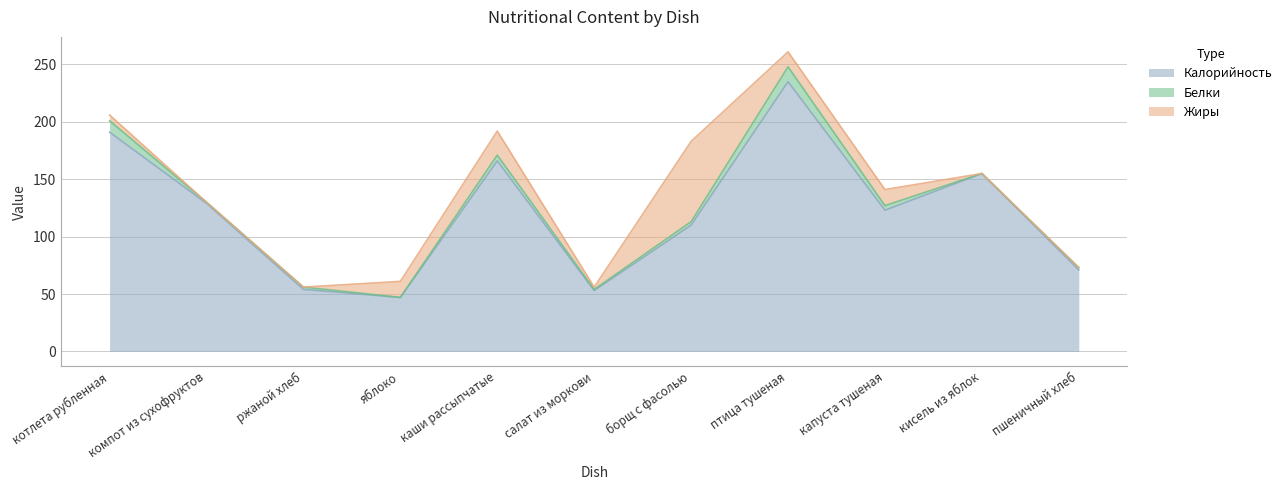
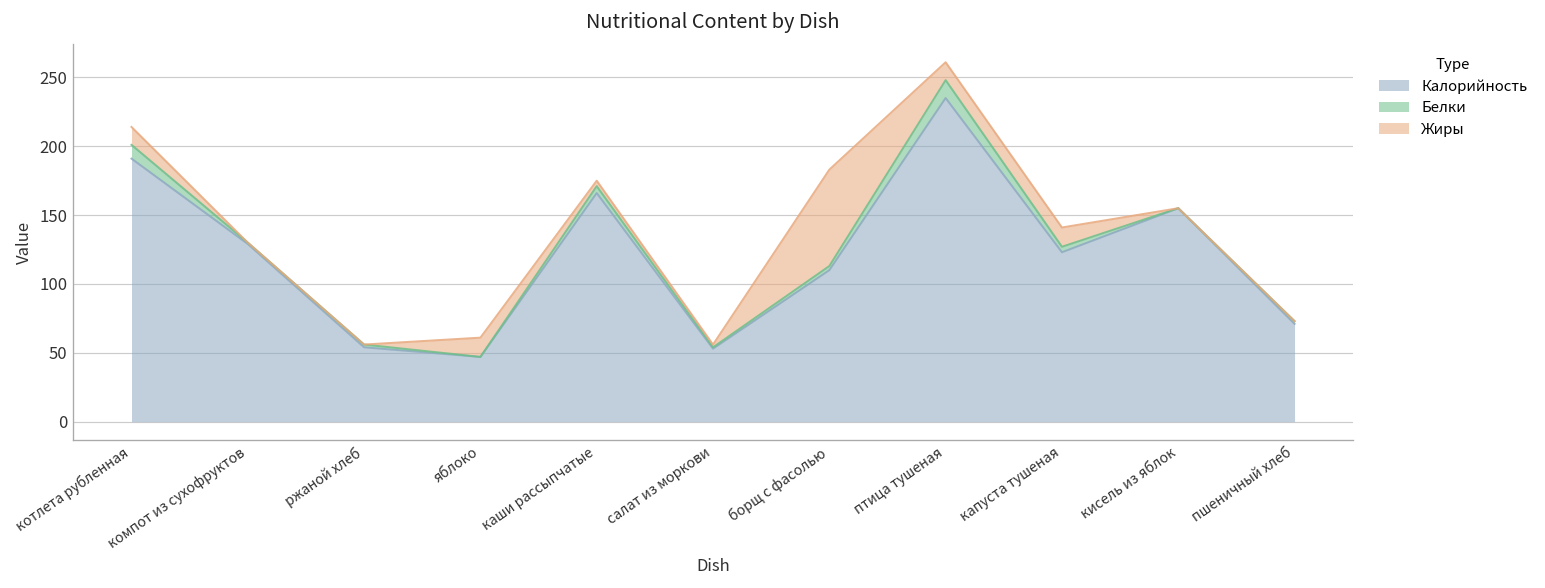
Жиры, котлета рубленная: 5 -> 13
Жиры, каши рассыпчатые: 21 -> 4
